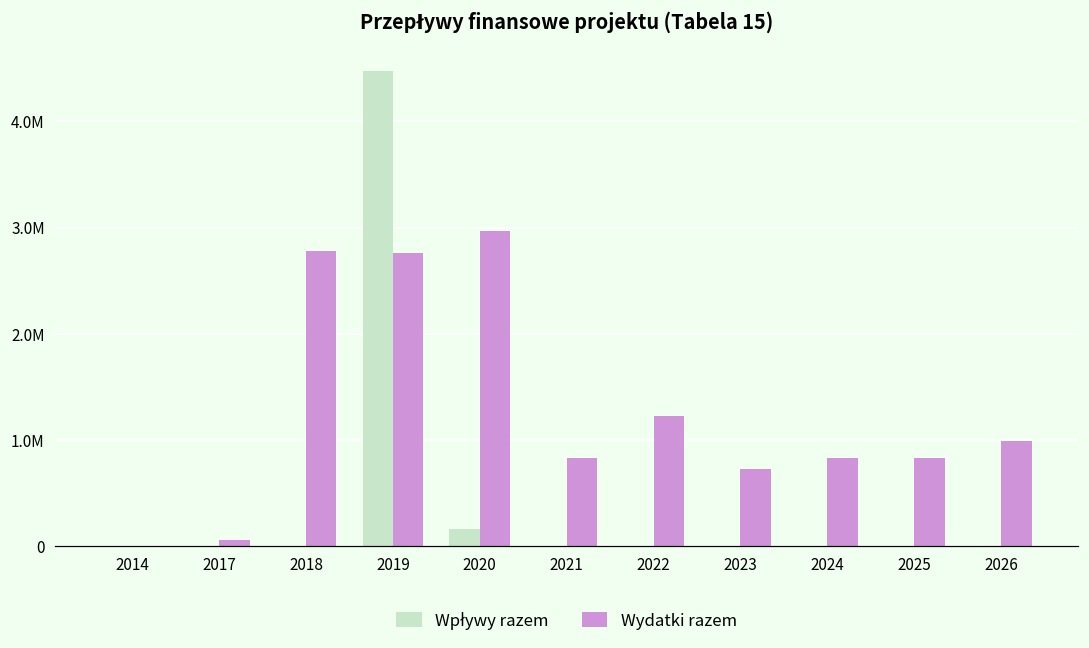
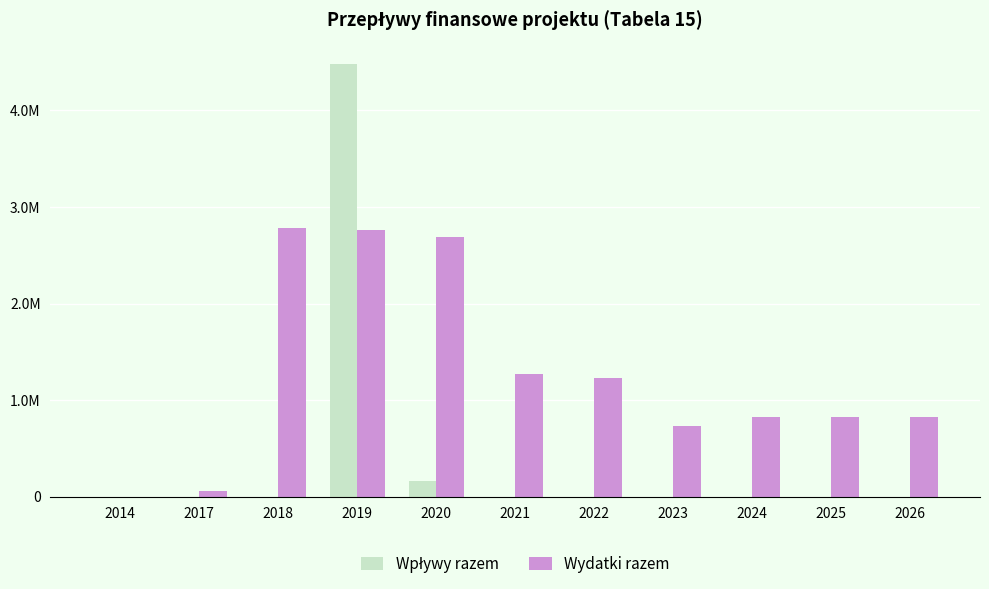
Wydatki razem, 2020: 3000000 -> 2700000
Wydatki razem, 2021: 800000 -> 1300000
Wydatki razem, 2026: 1000000 -> 800000
